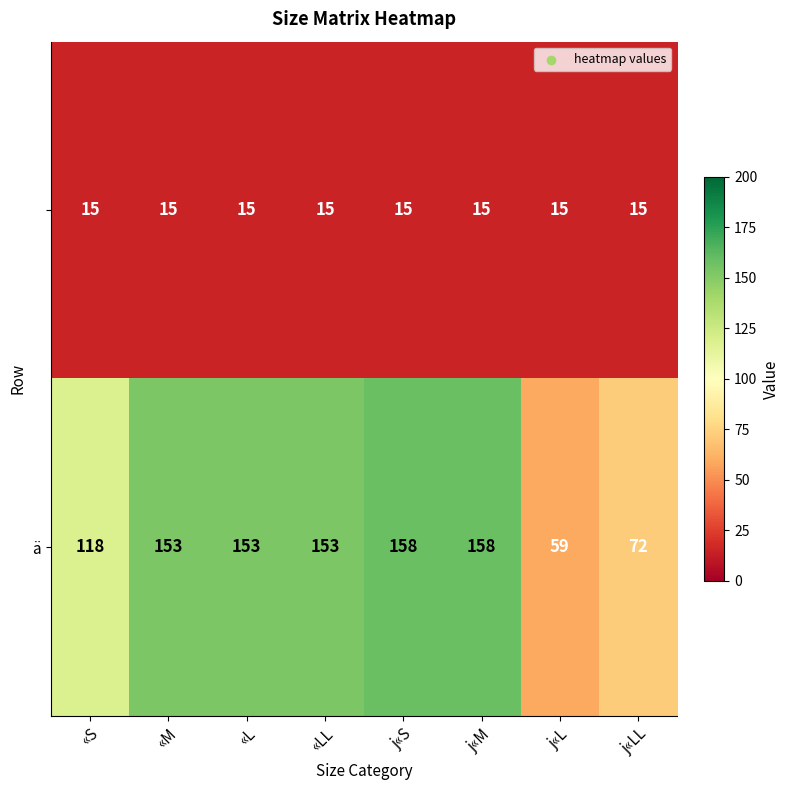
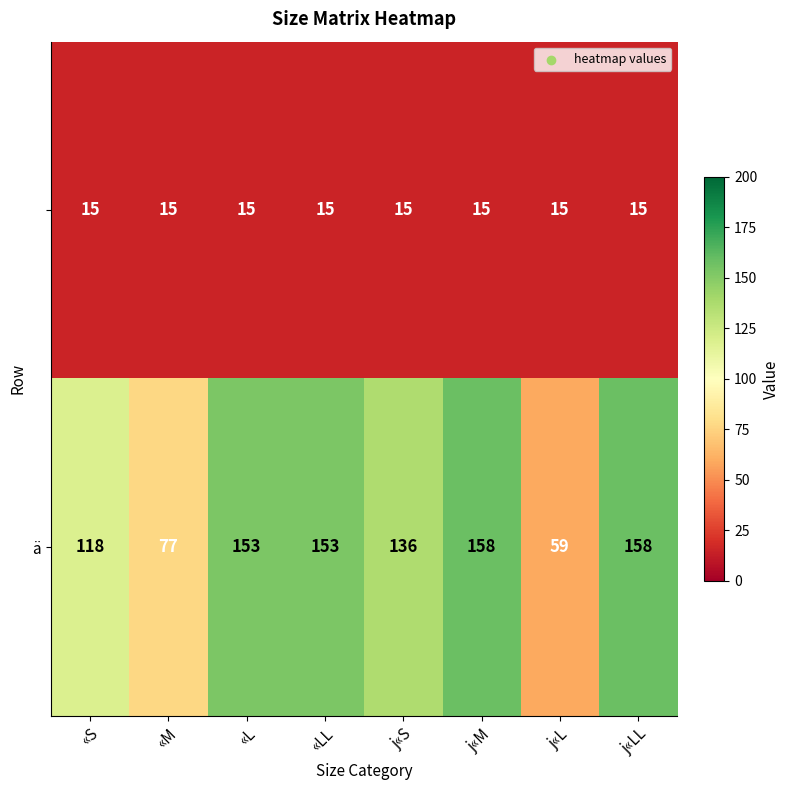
ä, «M: 153 -> 77
ä, j«S: 158 -> 136
ä, j«LL: 72 -> 158
